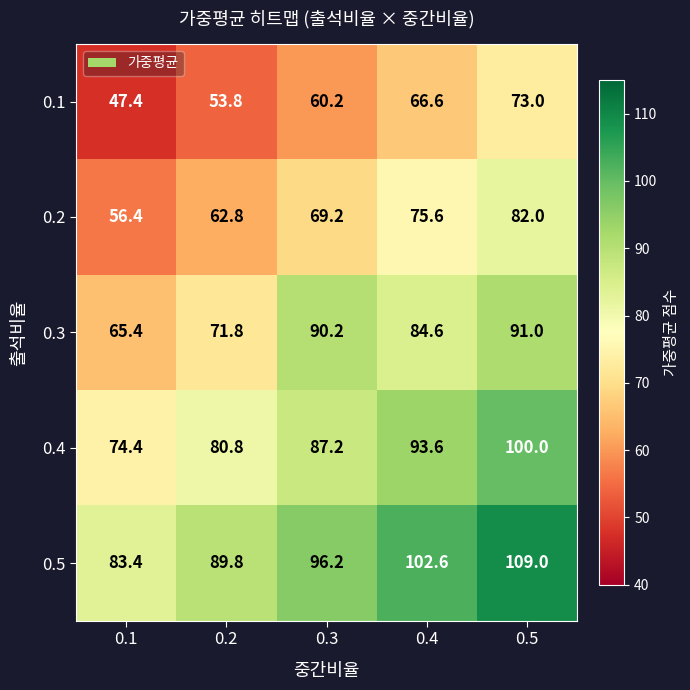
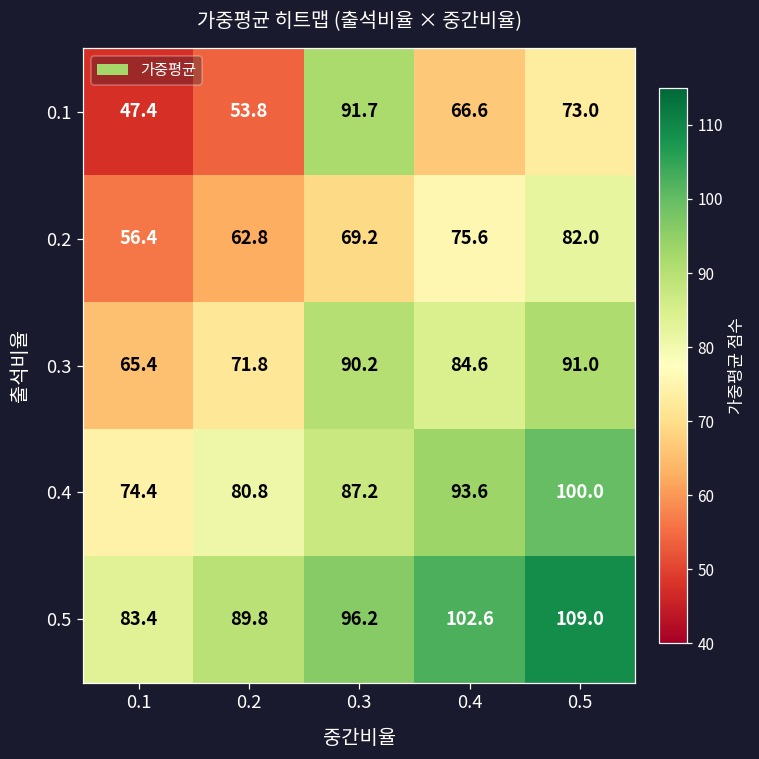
0.1, 0.3: 60.2 -> 91.7
